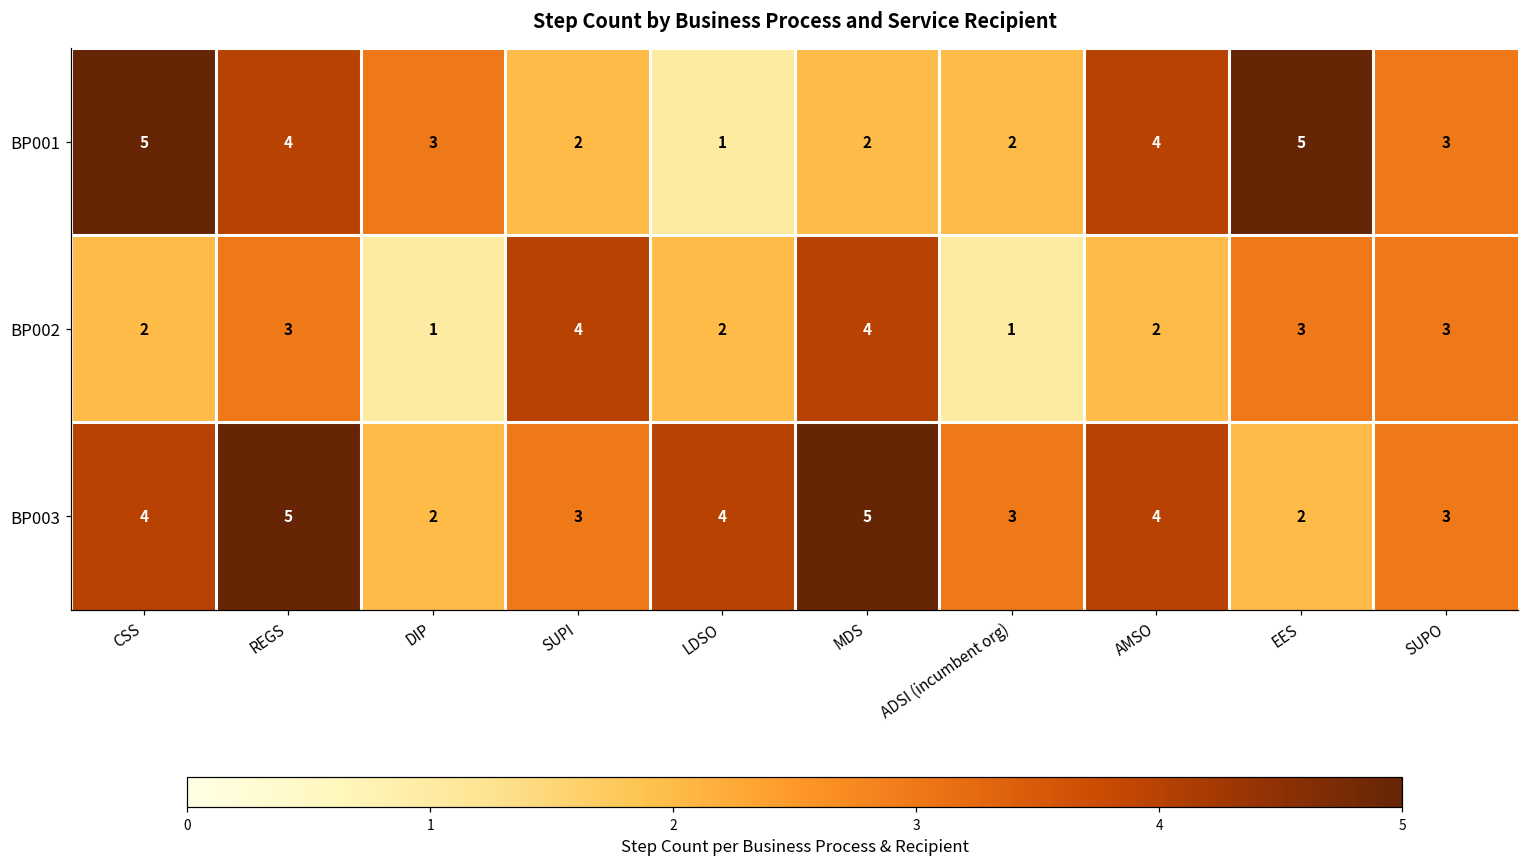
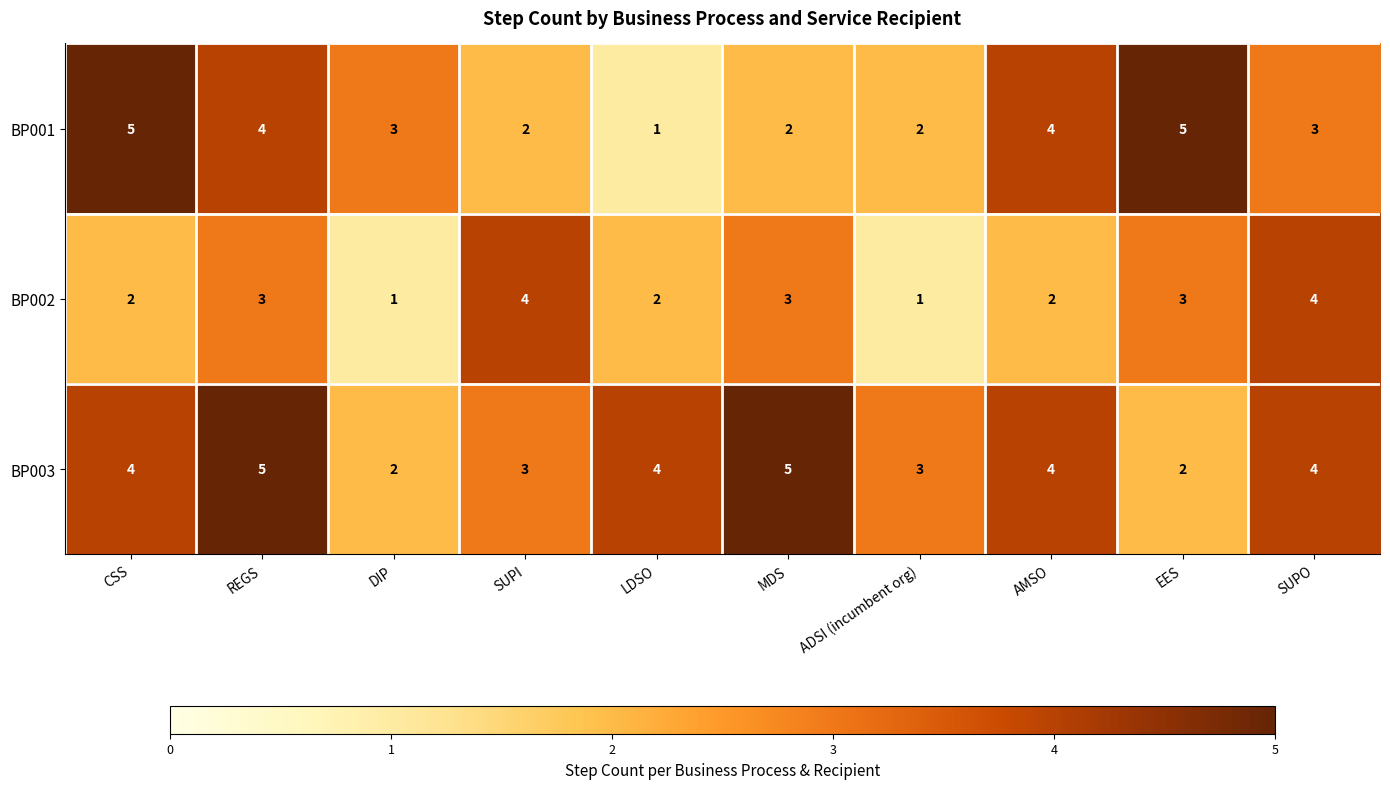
BP002, MDS: 4 -> 3
BP002, SUPO: 3 -> 4
BP003, SUPO: 3 -> 4
